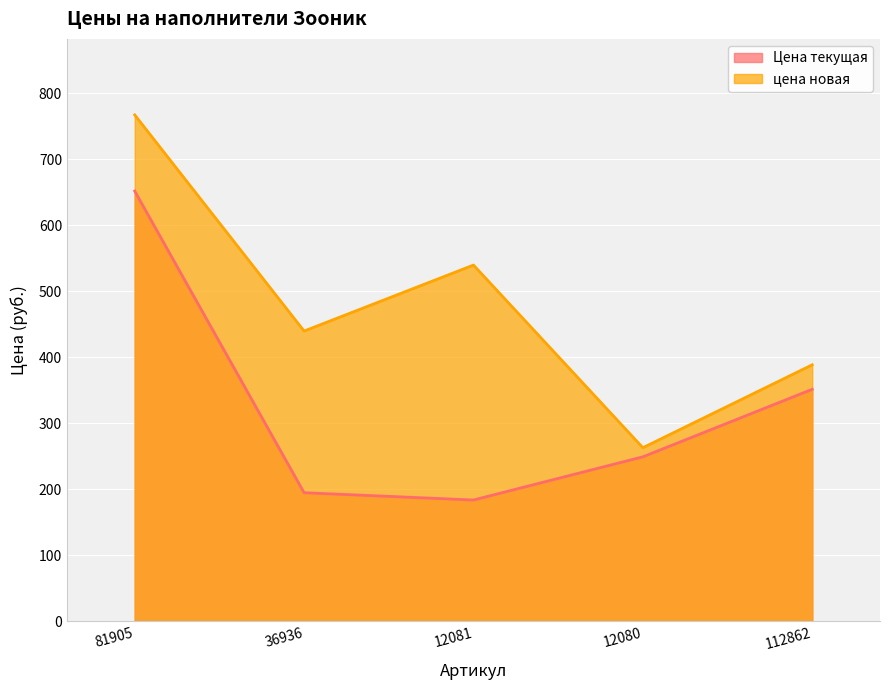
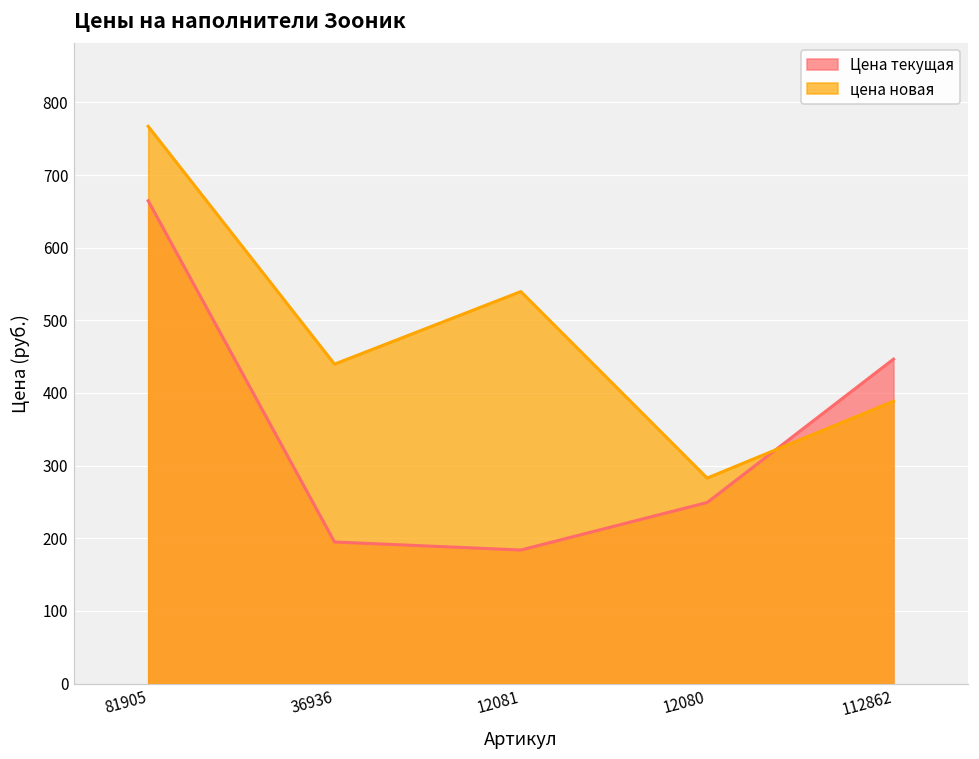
Цена текущая, 81905: 650 -> 660
цена новая, 12080: 260 -> 280
Цена текущая, 112862: 350 -> 450
